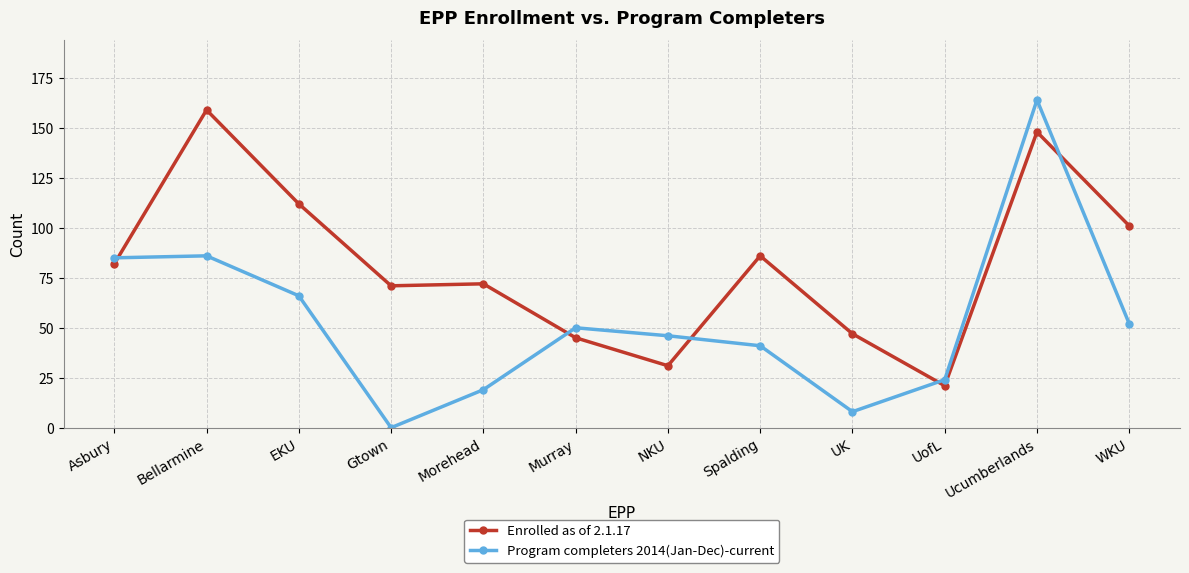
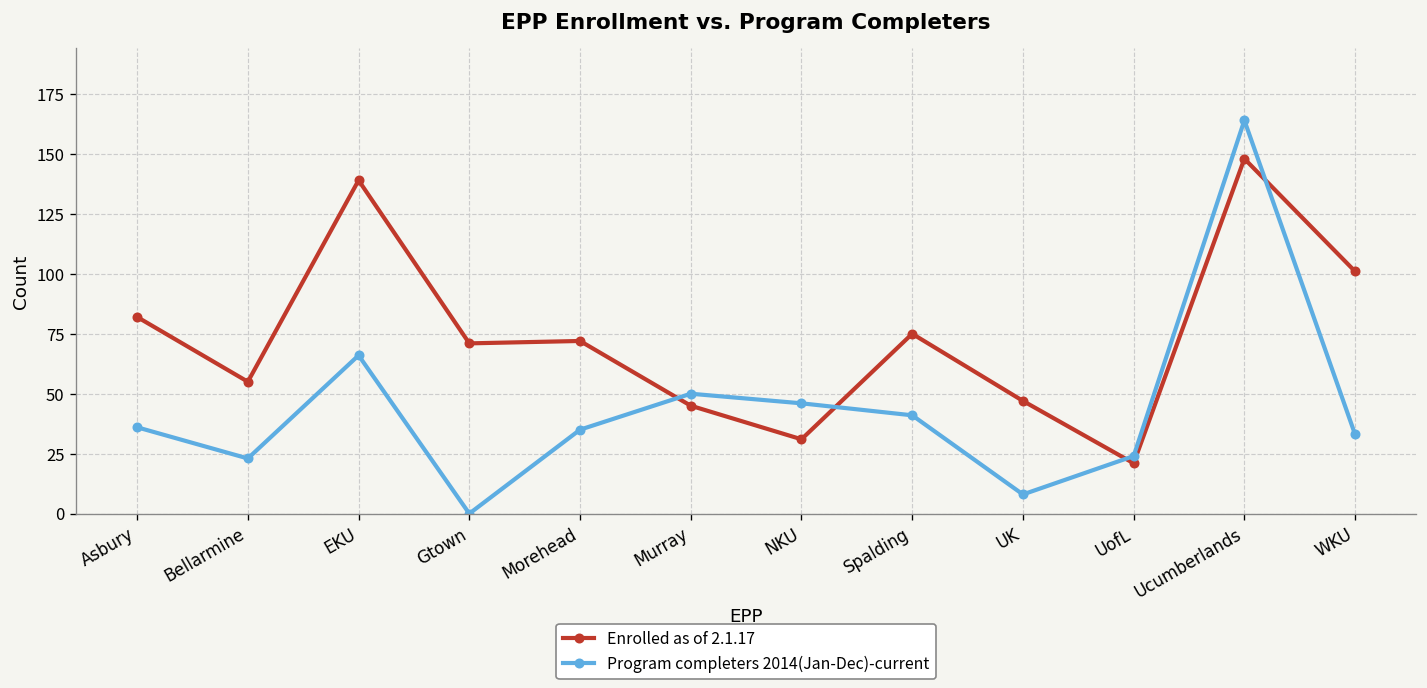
Program completers 2014(Jan-Dec)-current, Asbury: 85 -> 36
Enrolled as of 2.1.17, Bellarmine: 159 -> 55
Program completers 2014(Jan-Dec)-current, Bellarmine: 86 -> 23
Enrolled as of 2.1.17, EKU: 112 -> 139
Program completers 2014(Jan-Dec)-current, Morehead: 19 -> 35
Enrolled as of 2.1.17, Spalding: 86 -> 75
Program completers 2014(Jan-Dec)-current, WKU: 52 -> 33
